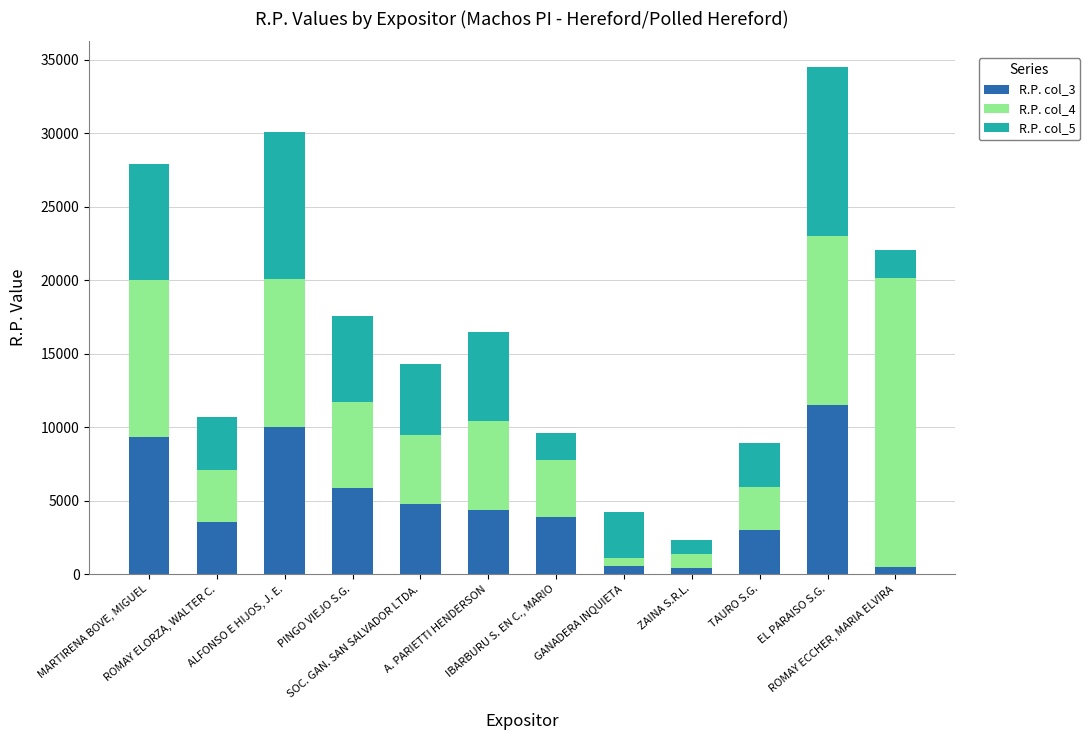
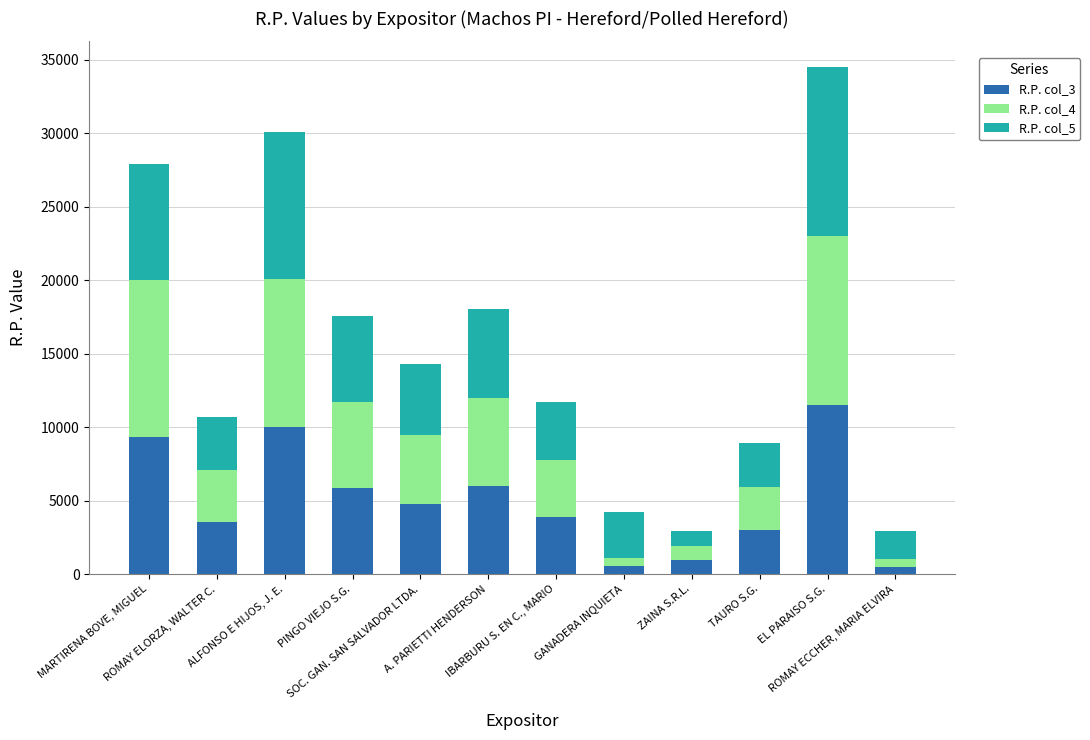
R.P. col_3, A. PARIETTI HENDERSON: 4400 -> 6000
R.P. col_5, IBARBURU S. EN C., MARIO: 1800 -> 3900
R.P. col_3, ZAINA S.R.L.: 400 -> 1000
R.P. col_4, ROMAY ECCHER, MARIA ELVIRA: 19600 -> 500
